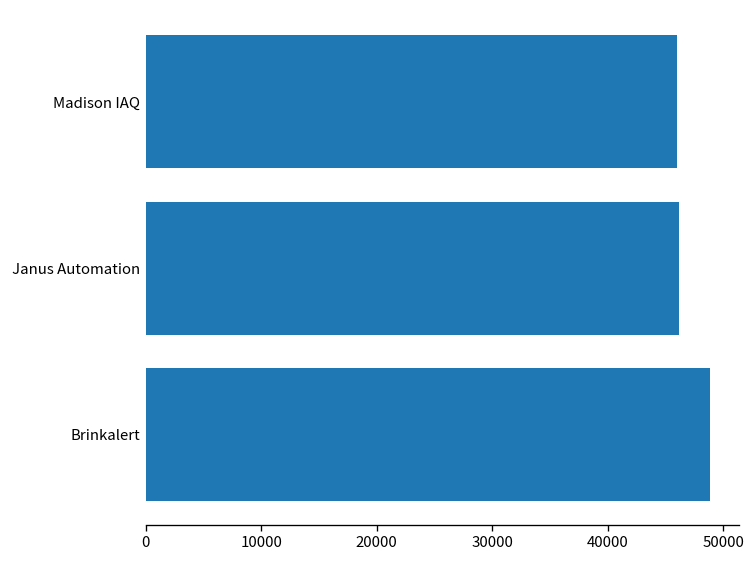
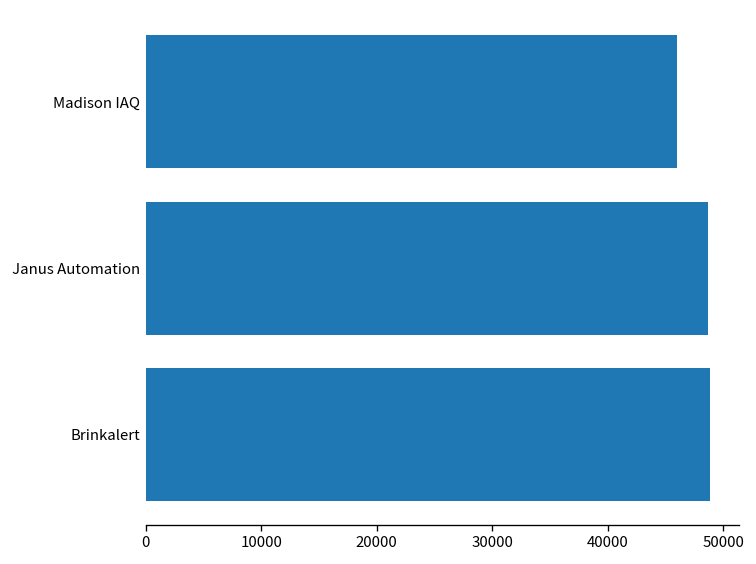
Janus Automation: 46000 -> 49000
